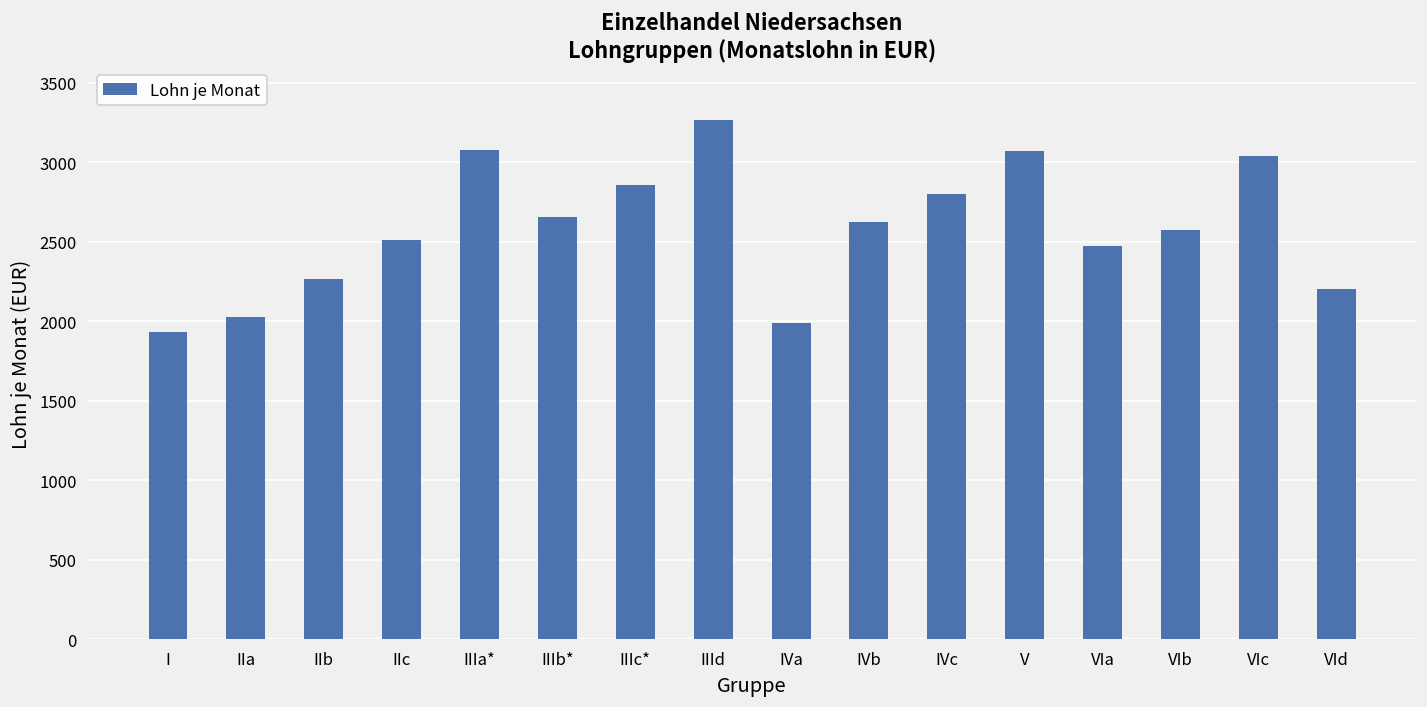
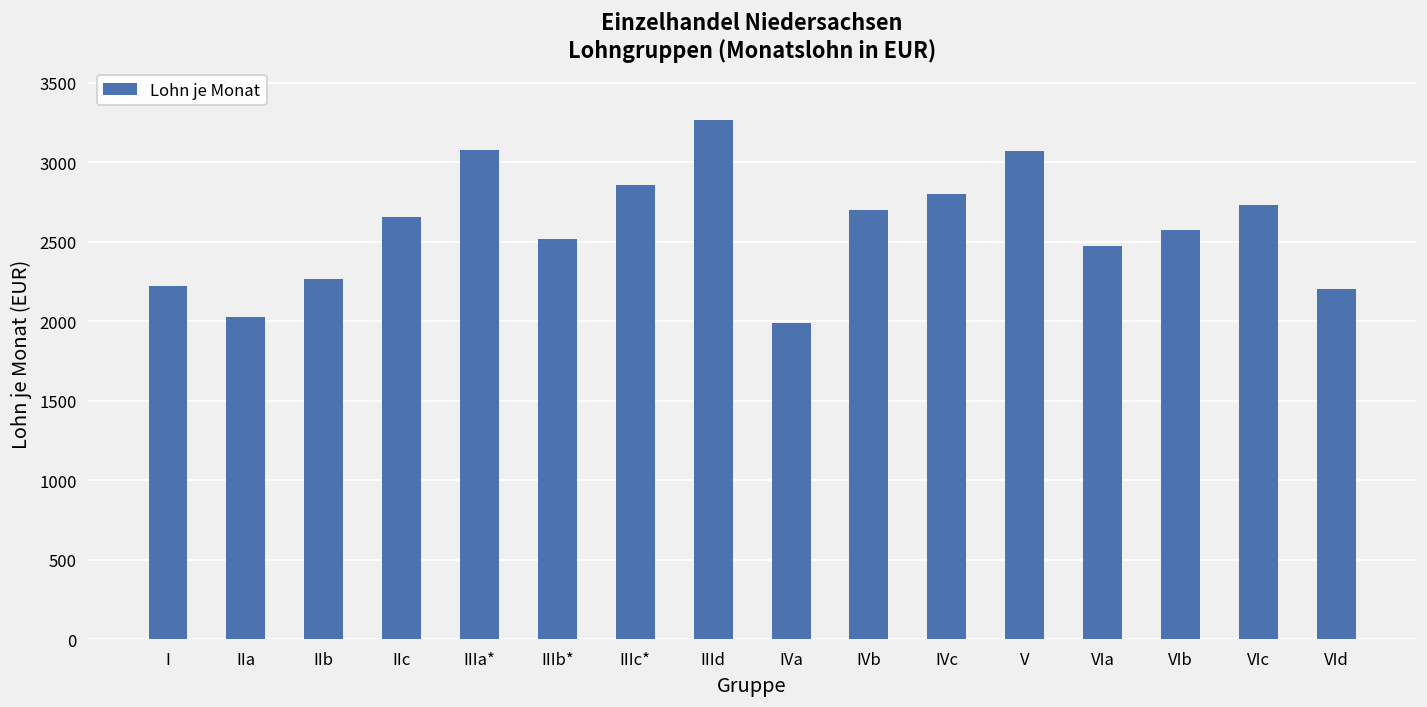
I: 1940 -> 2220
IIc: 2510 -> 2650
IIIb*: 2660 -> 2520
IVb: 2630 -> 2700
VIc: 3040 -> 2730
